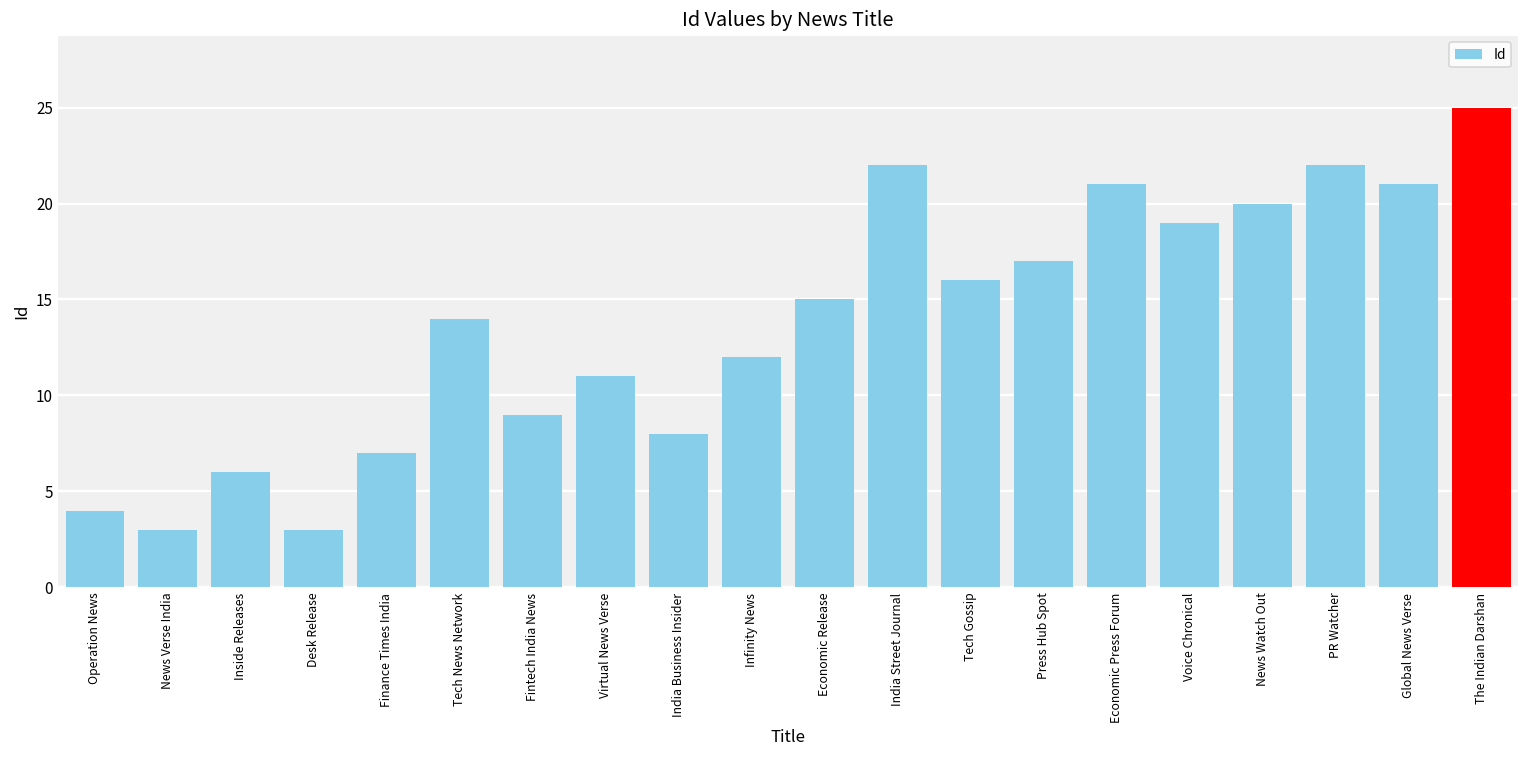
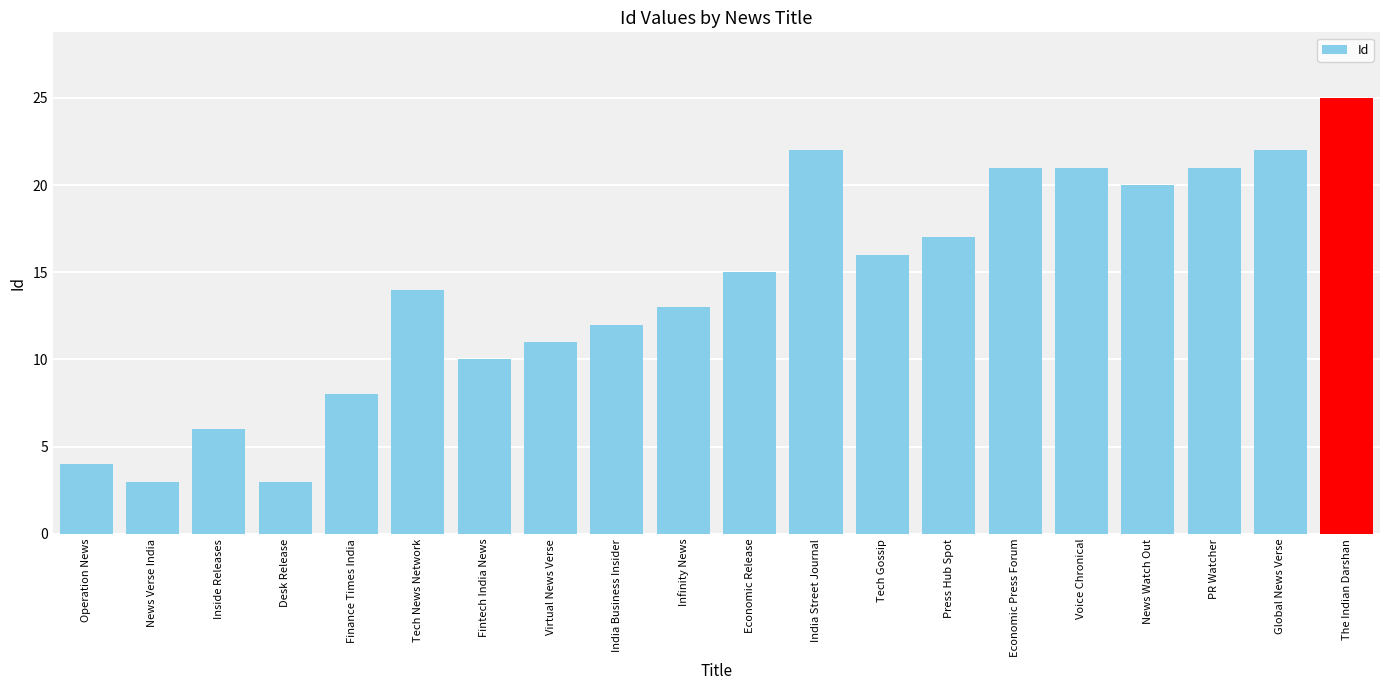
Finance Times India: 7 -> 8
Fintech India News: 9 -> 10
India Business Insider: 8 -> 12
Infinity News: 12 -> 13
Voice Chronical: 19 -> 21
PR Watcher: 22 -> 21
Global News Verse: 21 -> 22
